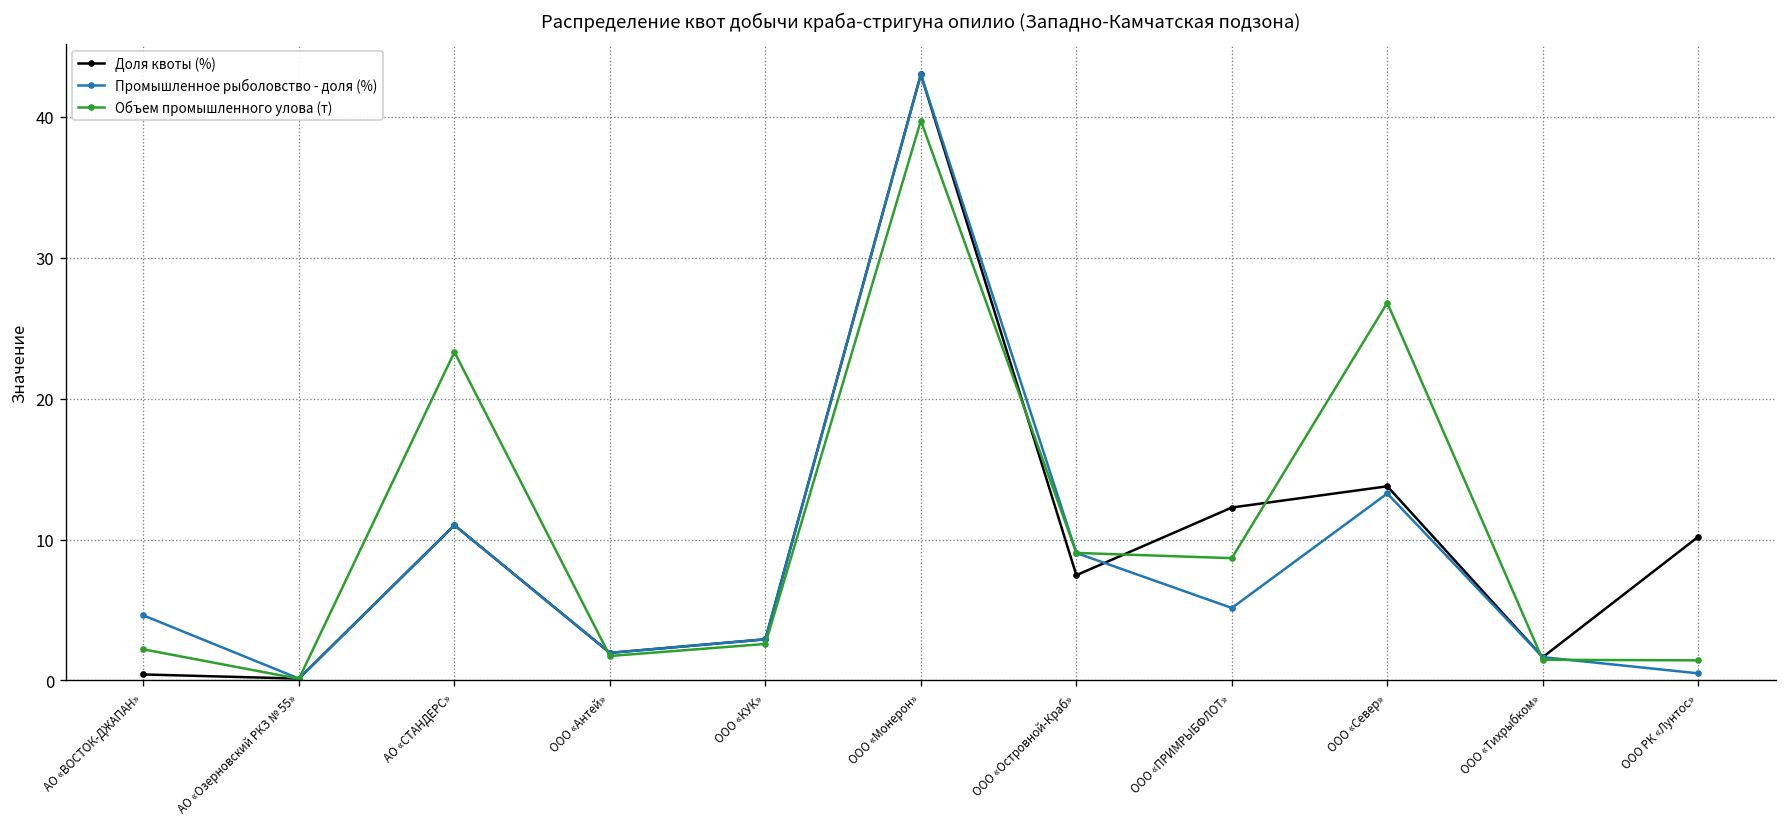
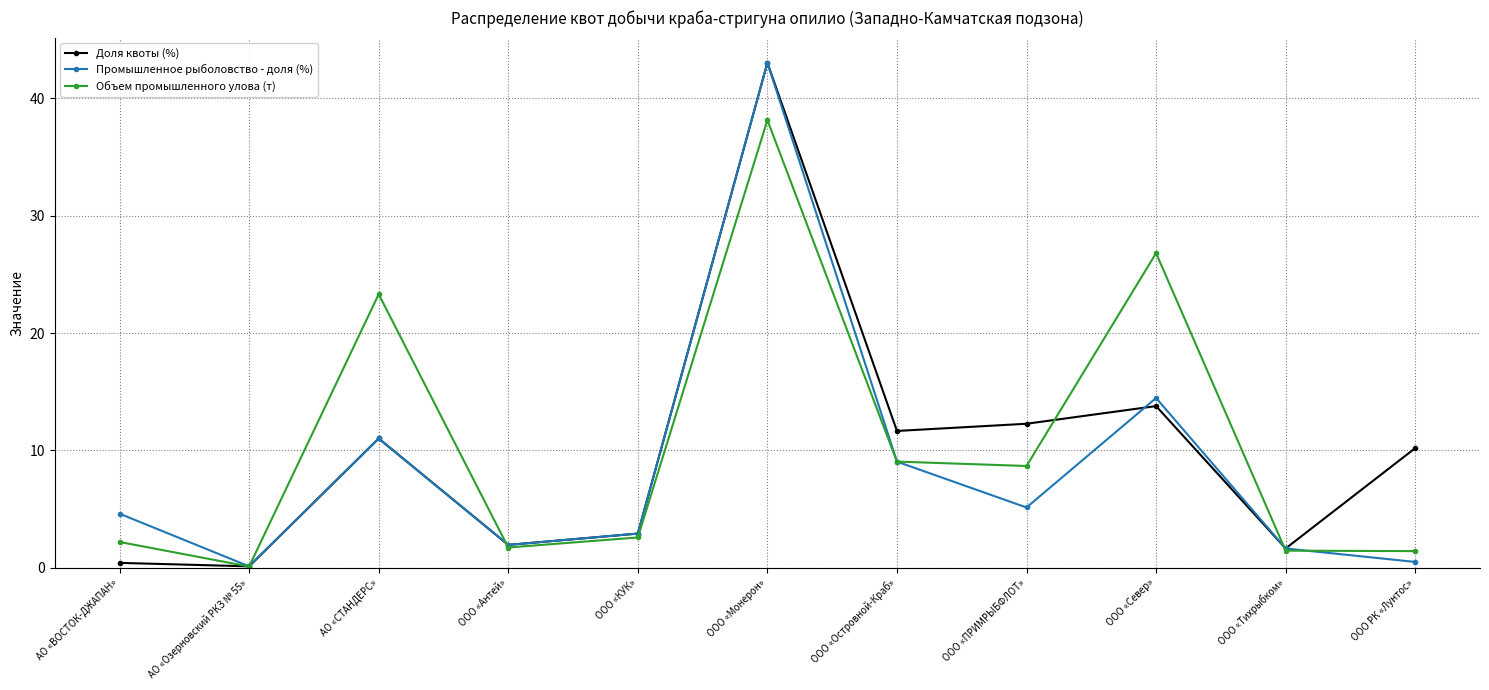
Объем промышленного улова (т), ООО «Монерон»: 39.7 -> 38.1
Доля квоты (%), ООО «Островной-Краб»: 7.5 -> 11.7
Промышленное рыболовство - доля (%), ООО «Север»: 13.3 -> 14.5
